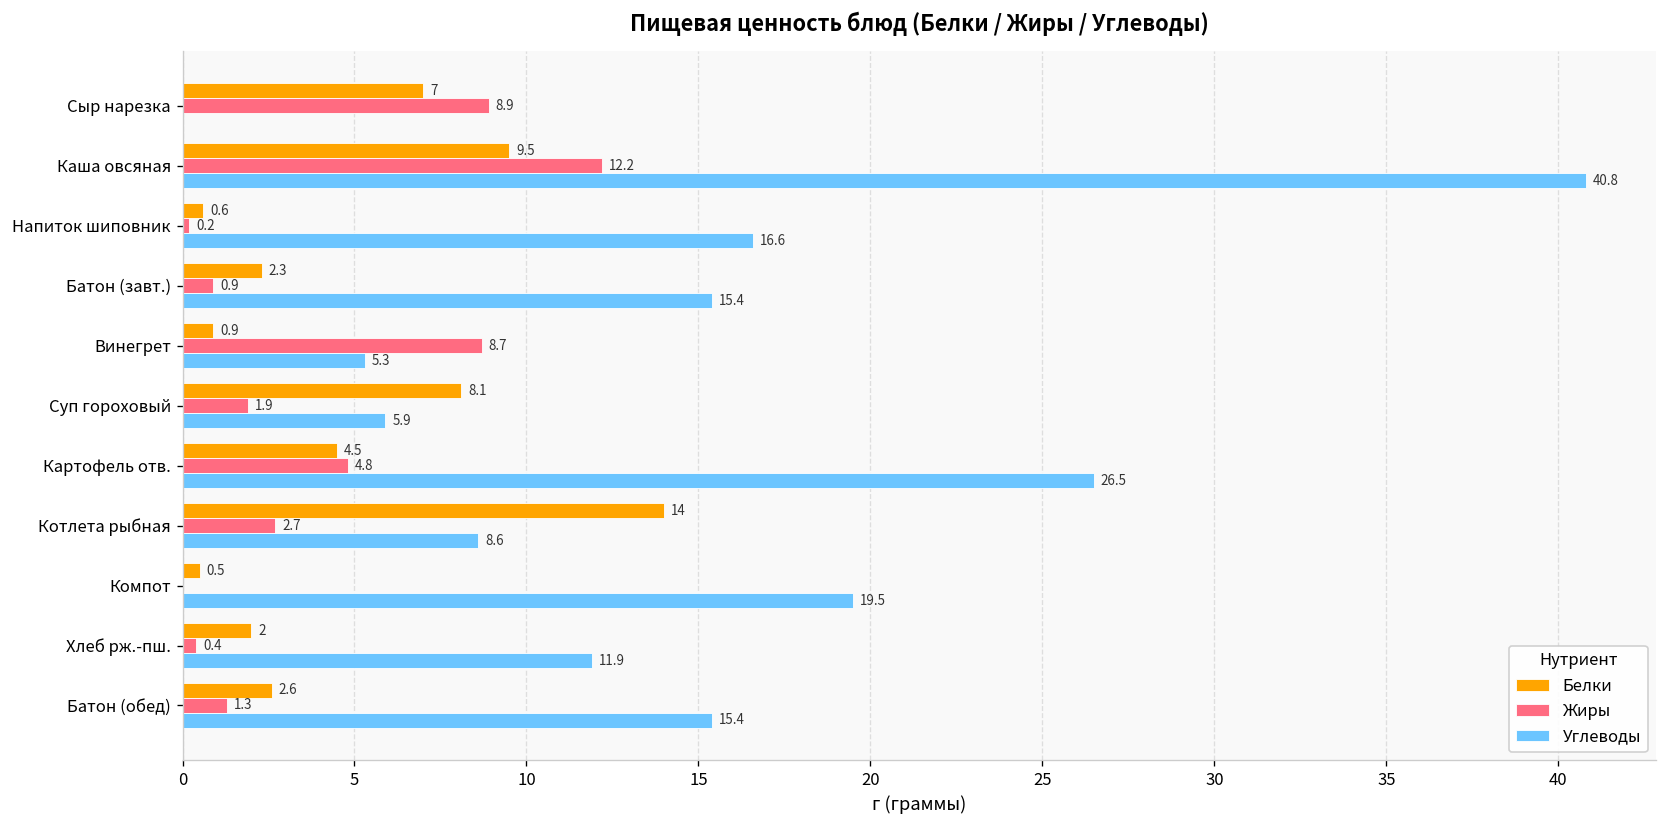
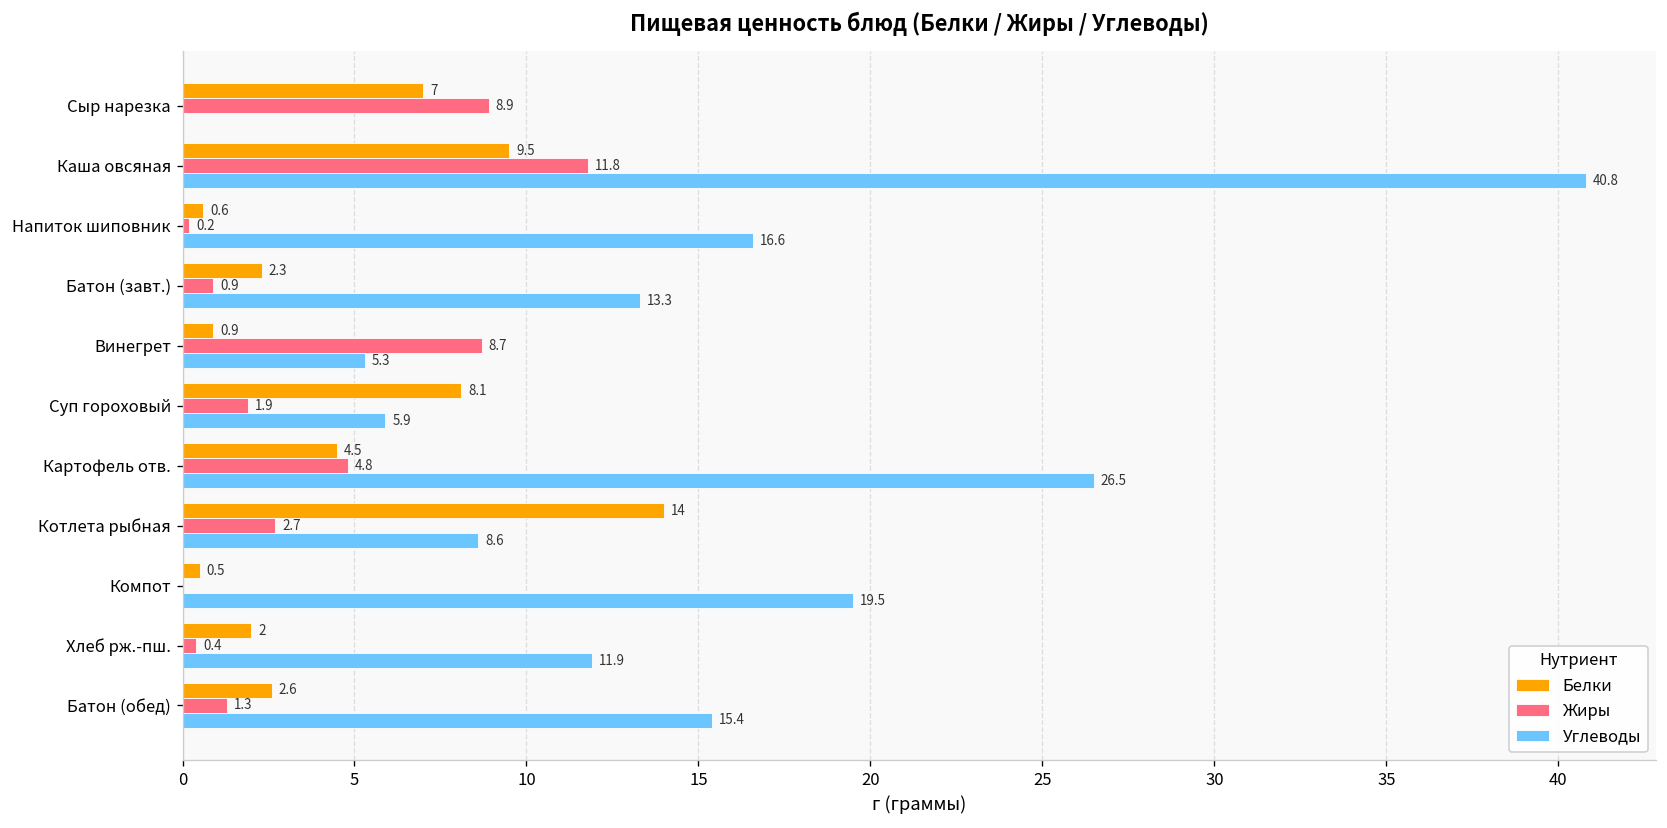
Жиры, Каша овсяная: 12.2 -> 11.8
Углеводы, Батон (завт.): 15.4 -> 13.3
